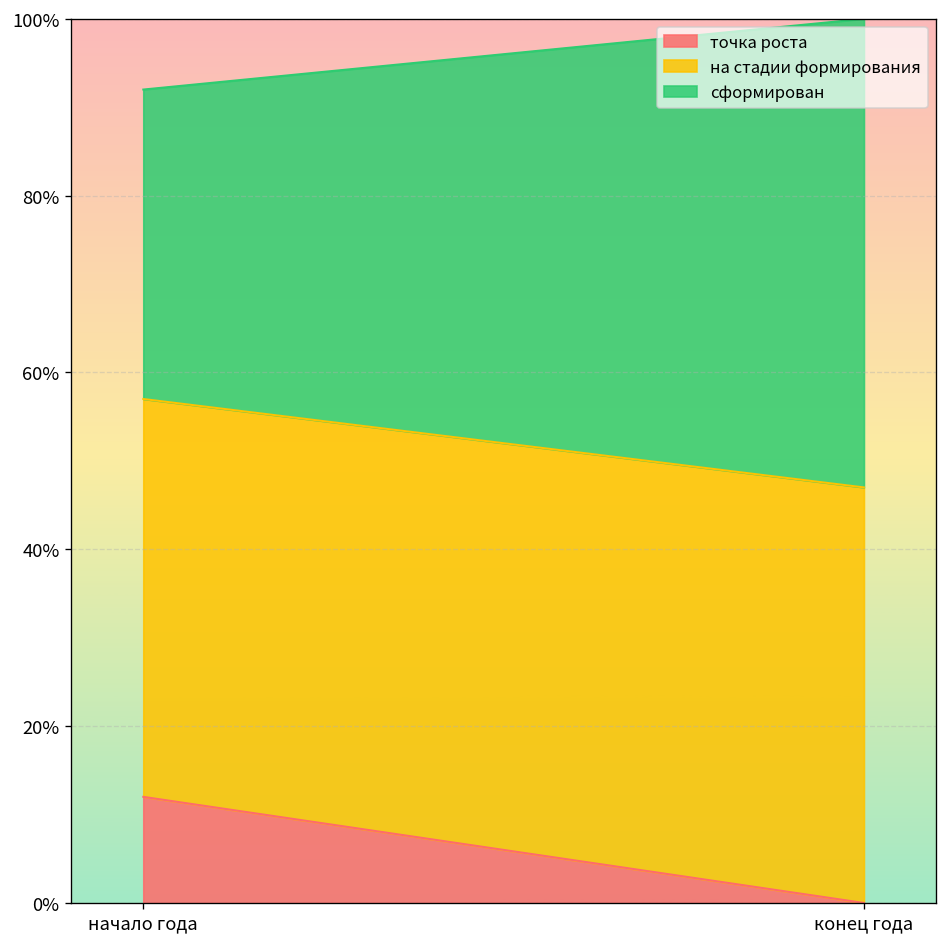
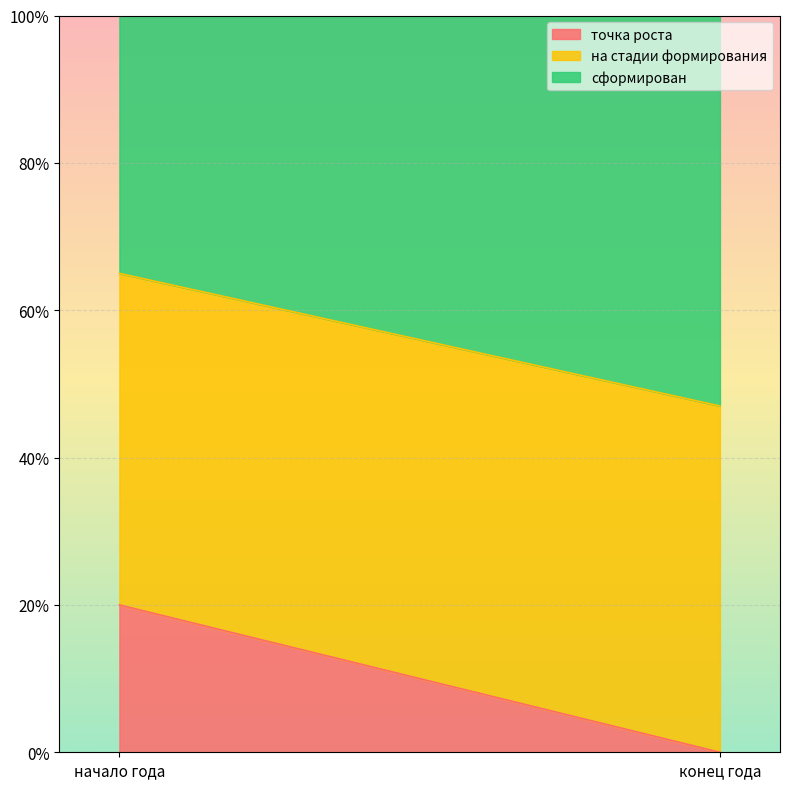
точка роста, начало года: 12% -> 20%
